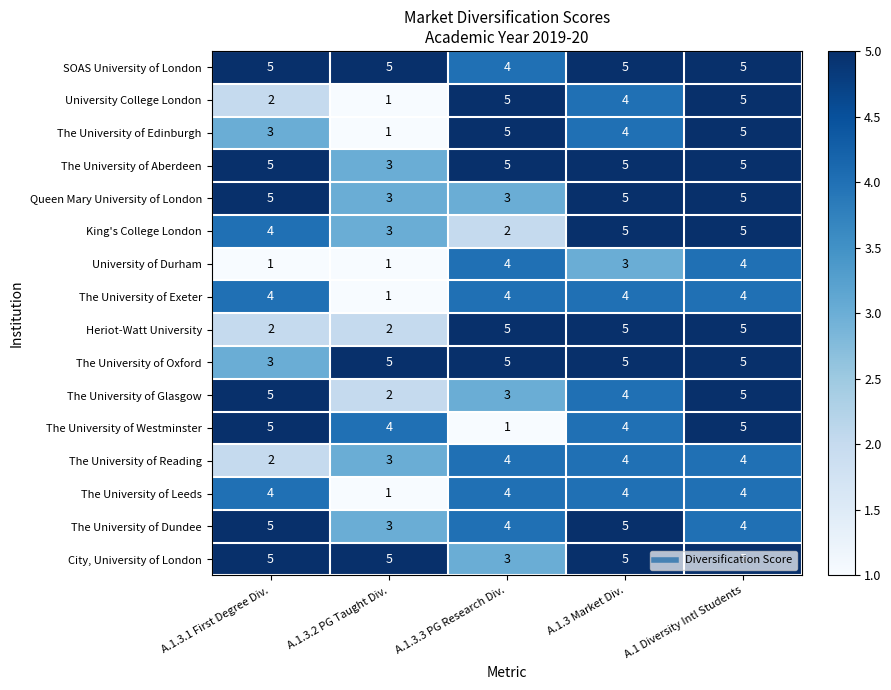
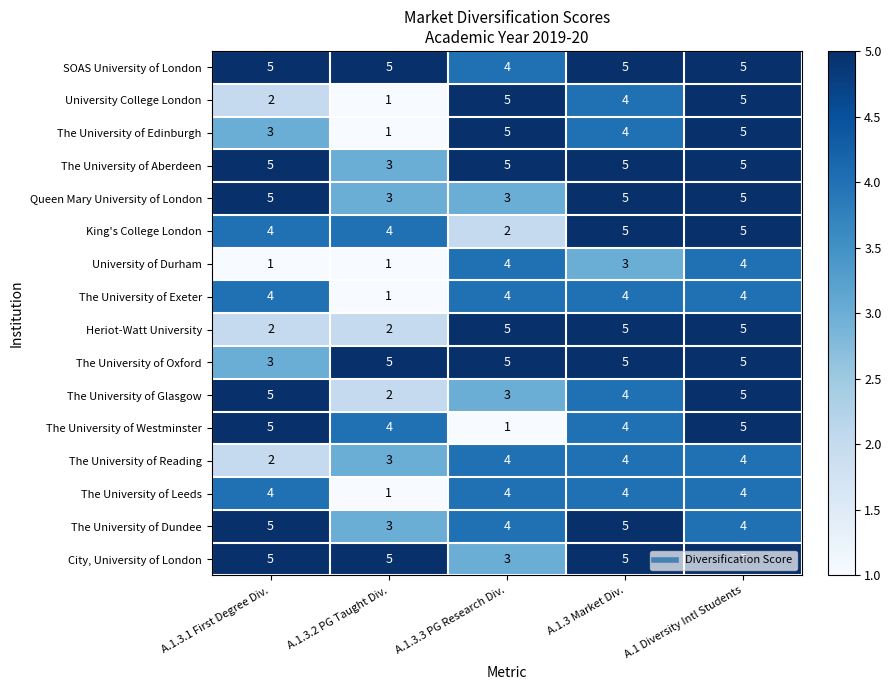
King's College London, A.1.3.2 PG Taught Div.: 3 -> 4
